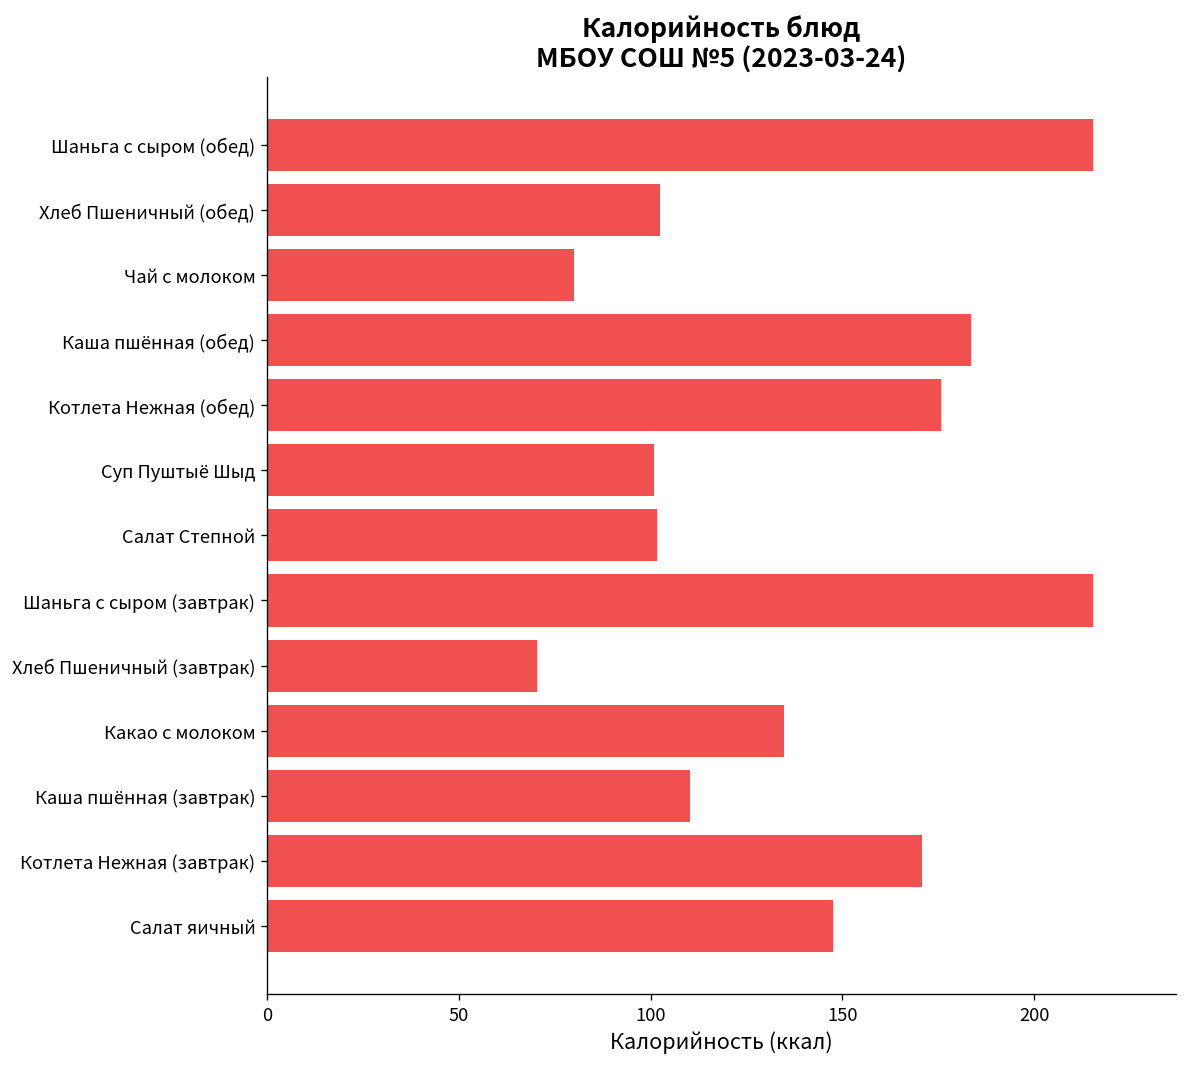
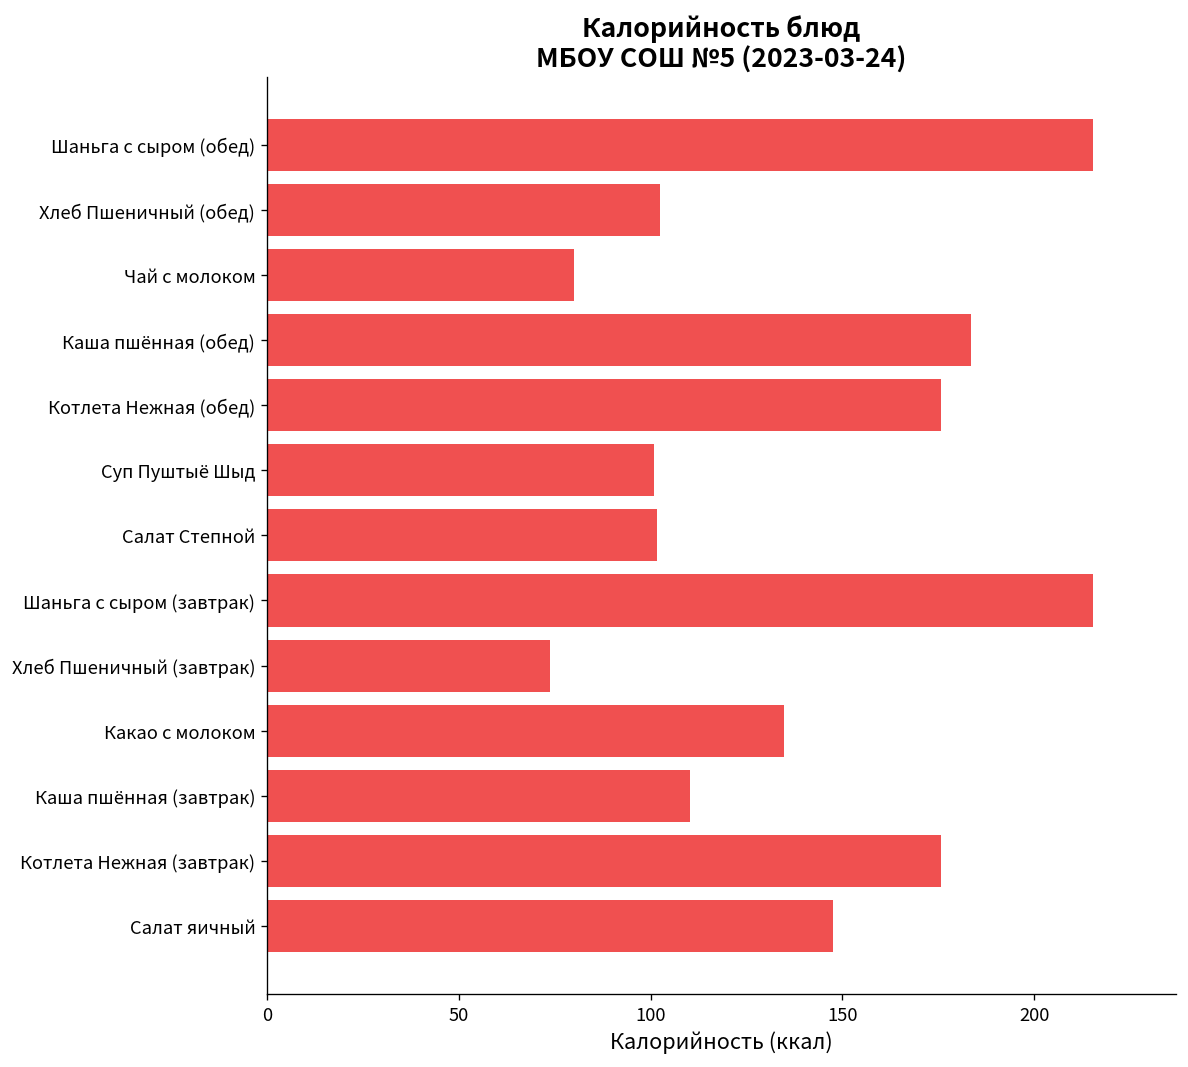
Хлеб Пшеничный (завтрак): 71 -> 74
Котлета Нежная (завтрак): 171 -> 176
